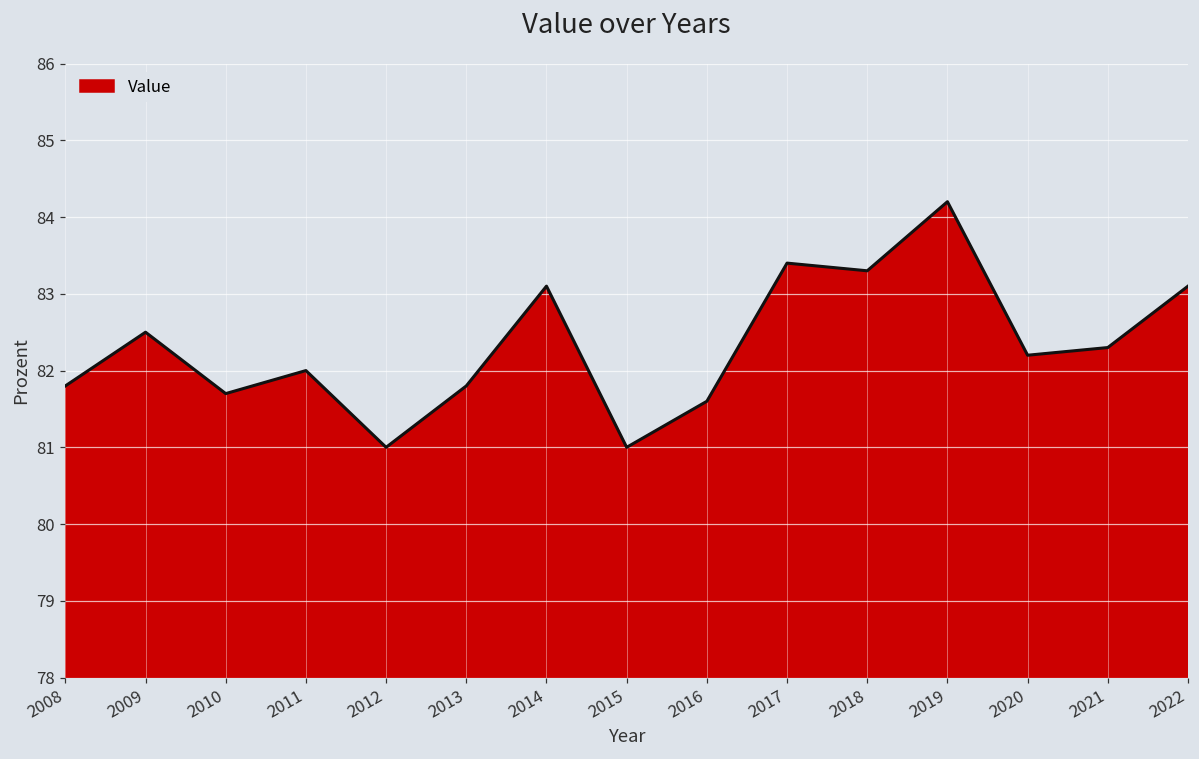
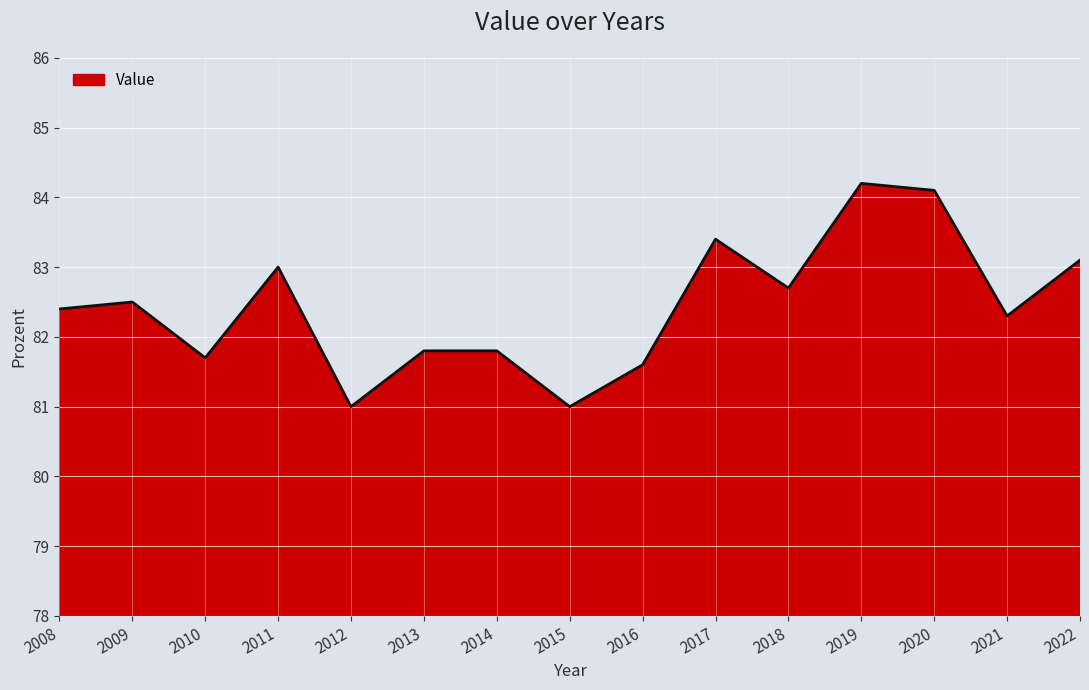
2008: 81.8 -> 82.4
2011: 82 -> 83
2014: 83.1 -> 81.8
2018: 83.3 -> 82.7
2020: 82.2 -> 84.1
